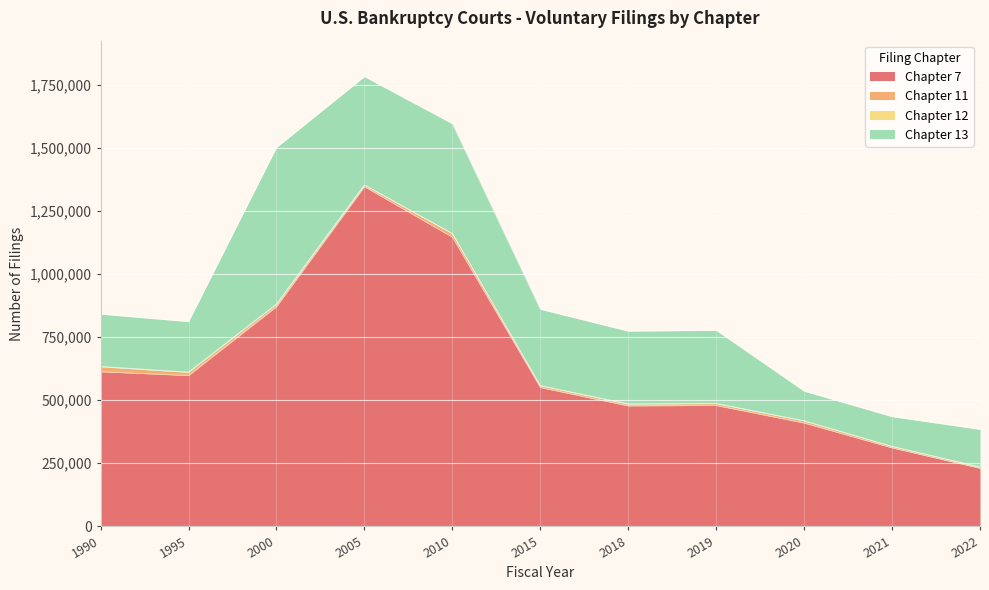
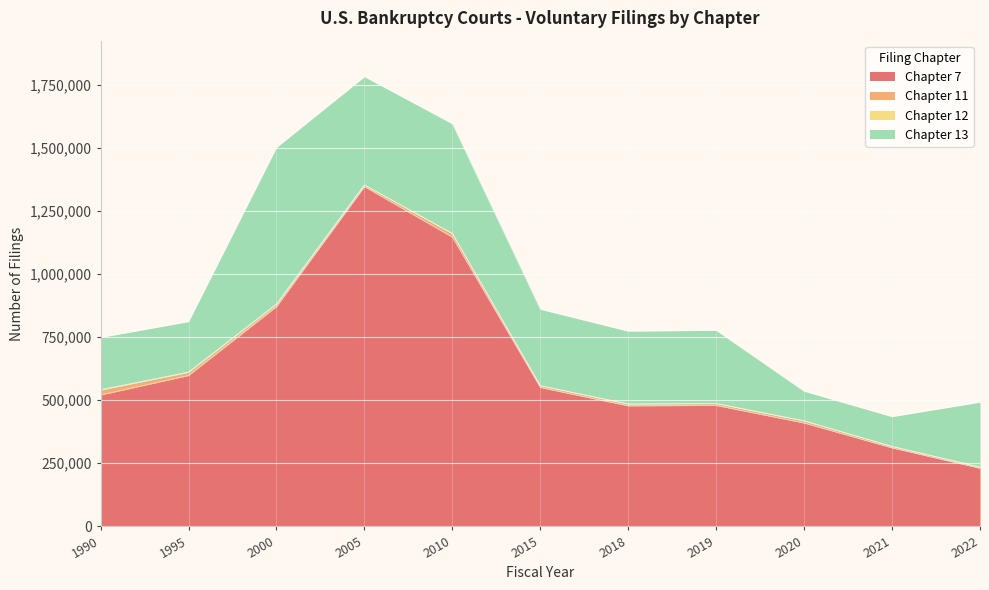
Chapter 7, 1990: 610,000 -> 520,000
Chapter 13, 2022: 150,000 -> 260,000
